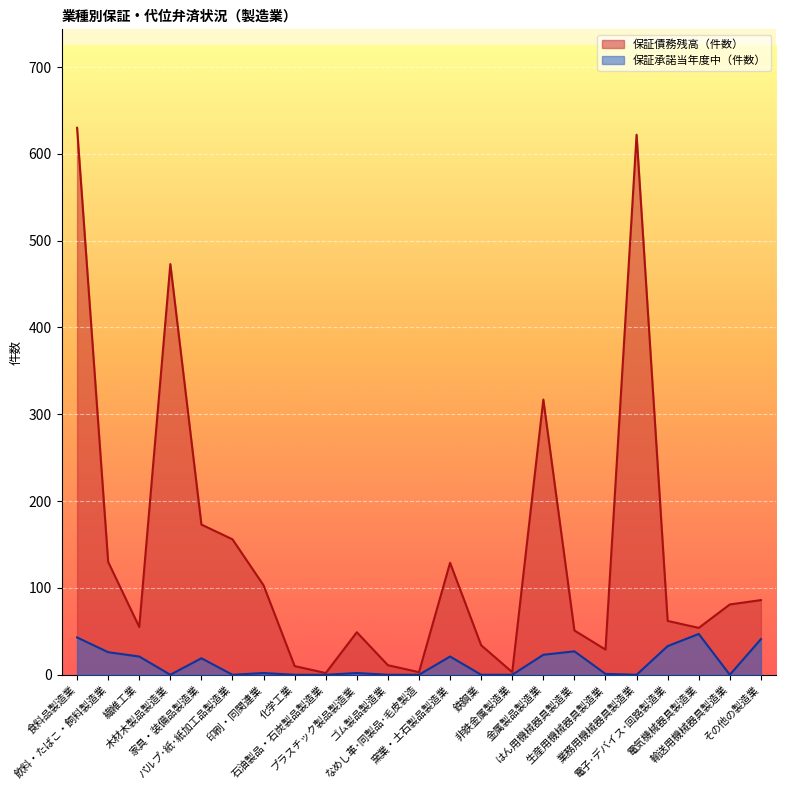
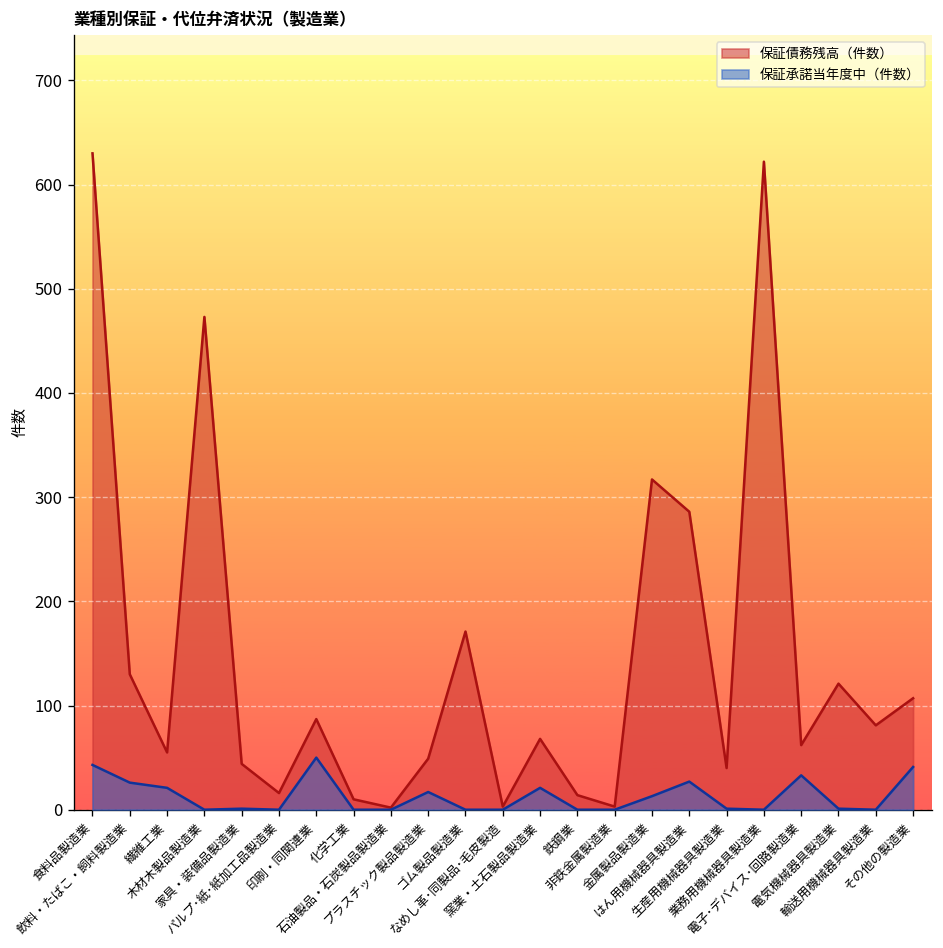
保証債務残高（件数）, 家具・装備品製造業: 170 -> 40
保証承諾当年度中（件数）, 家具・装備品製造業: 20 -> 0
保証債務残高（件数）, パルプ･紙･紙加工品製造業: 160 -> 20
保証債務残高（件数）, 印刷・同関連業: 100 -> 90
保証承諾当年度中（件数）, 印刷・同関連業: 0 -> 50
保証承諾当年度中（件数）, プラスチック製品製造業: 0 -> 20
保証債務残高（件数）, ゴム製品製造業: 10 -> 170
保証債務残高（件数）, 窯業・土石製品製造業: 130 -> 70
保証債務残高（件数）, 鉄鋼業: 30 -> 10
保証承諾当年度中（件数）, 金属製品製造業: 20 -> 10
保証債務残高（件数）, はん用機械器具製造業: 50 -> 290
保証債務残高（件数）, 生産用機械器具製造業: 30 -> 40
保証債務残高（件数）, 電気機械器具製造業: 50 -> 120
保証承諾当年度中（件数）, 電気機械器具製造業: 50 -> 0
保証債務残高（件数）, その他の製造業: 90 -> 110
